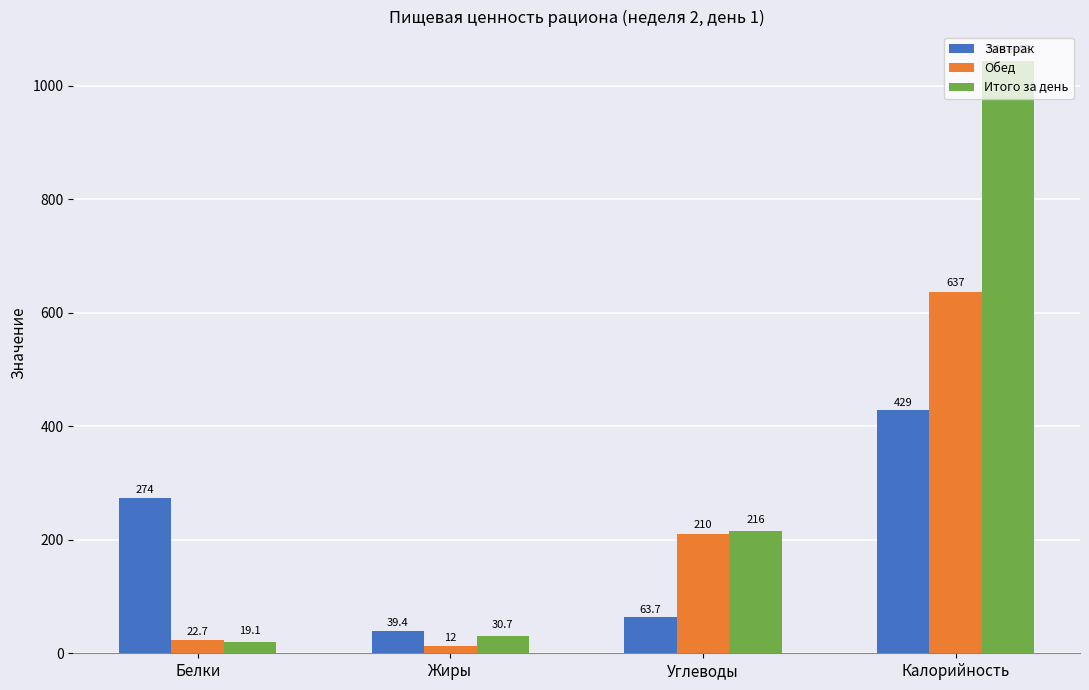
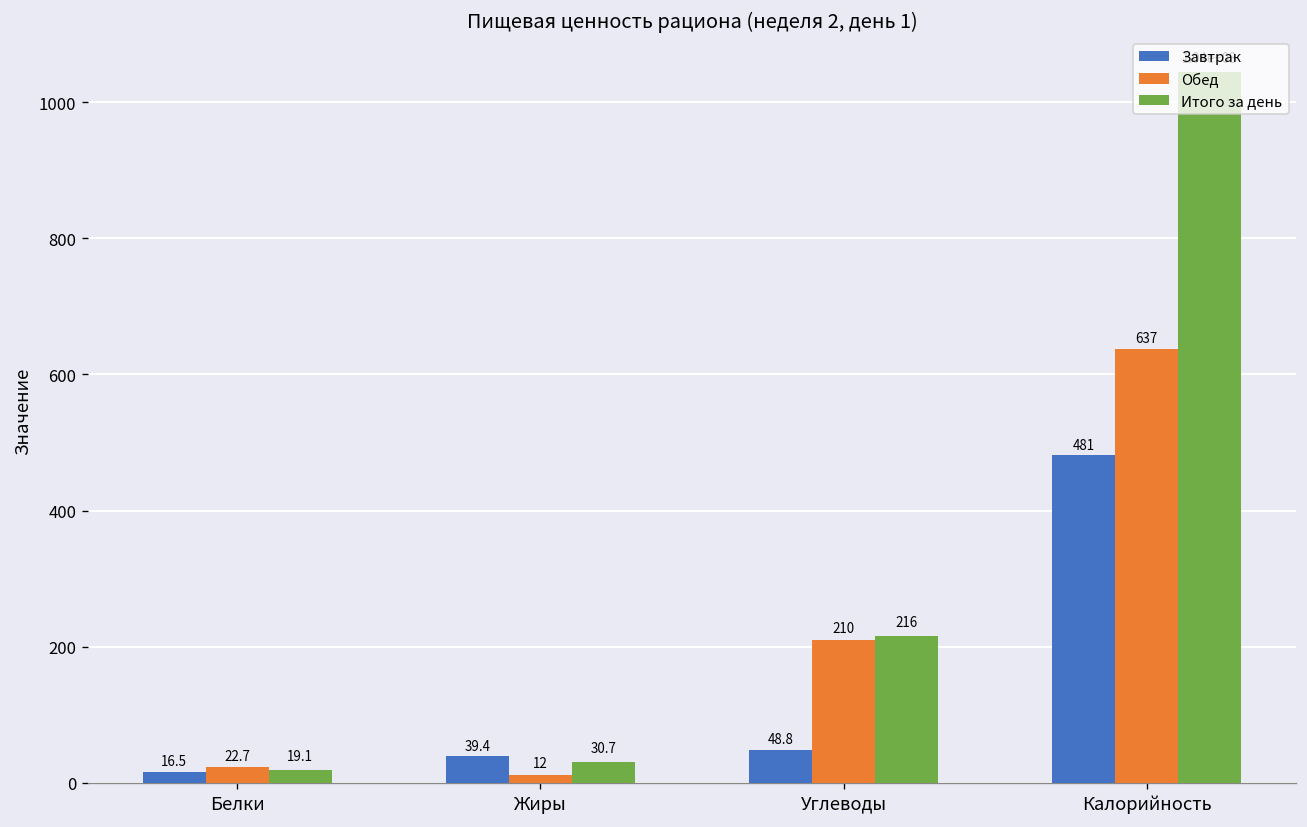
Завтрак, Белки: 274 -> 16.5
Завтрак, Углеводы: 63.7 -> 48.8
Завтрак, Калорийность: 429 -> 481
